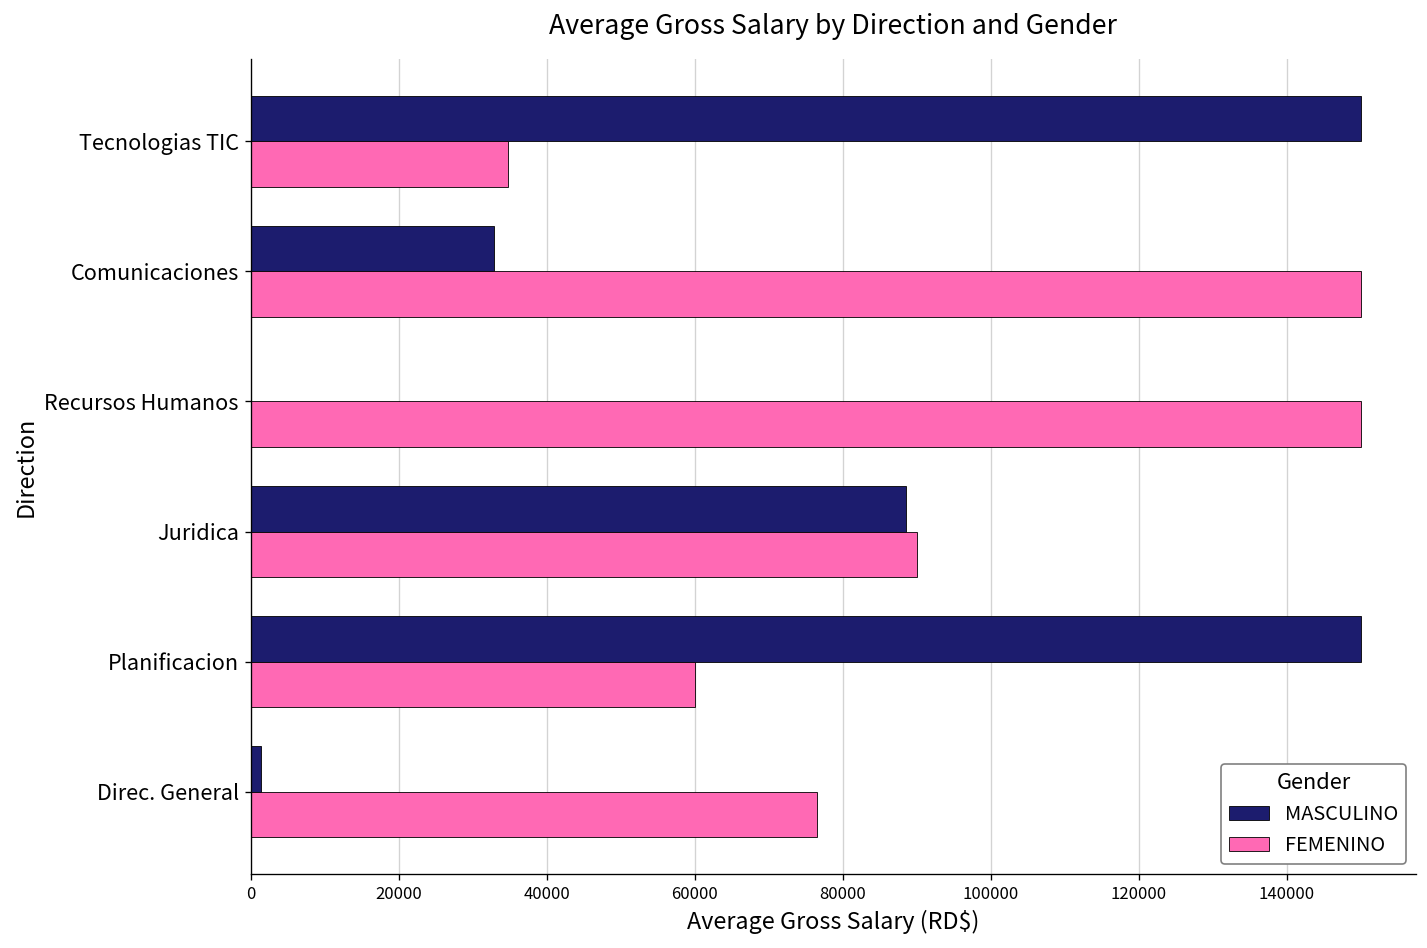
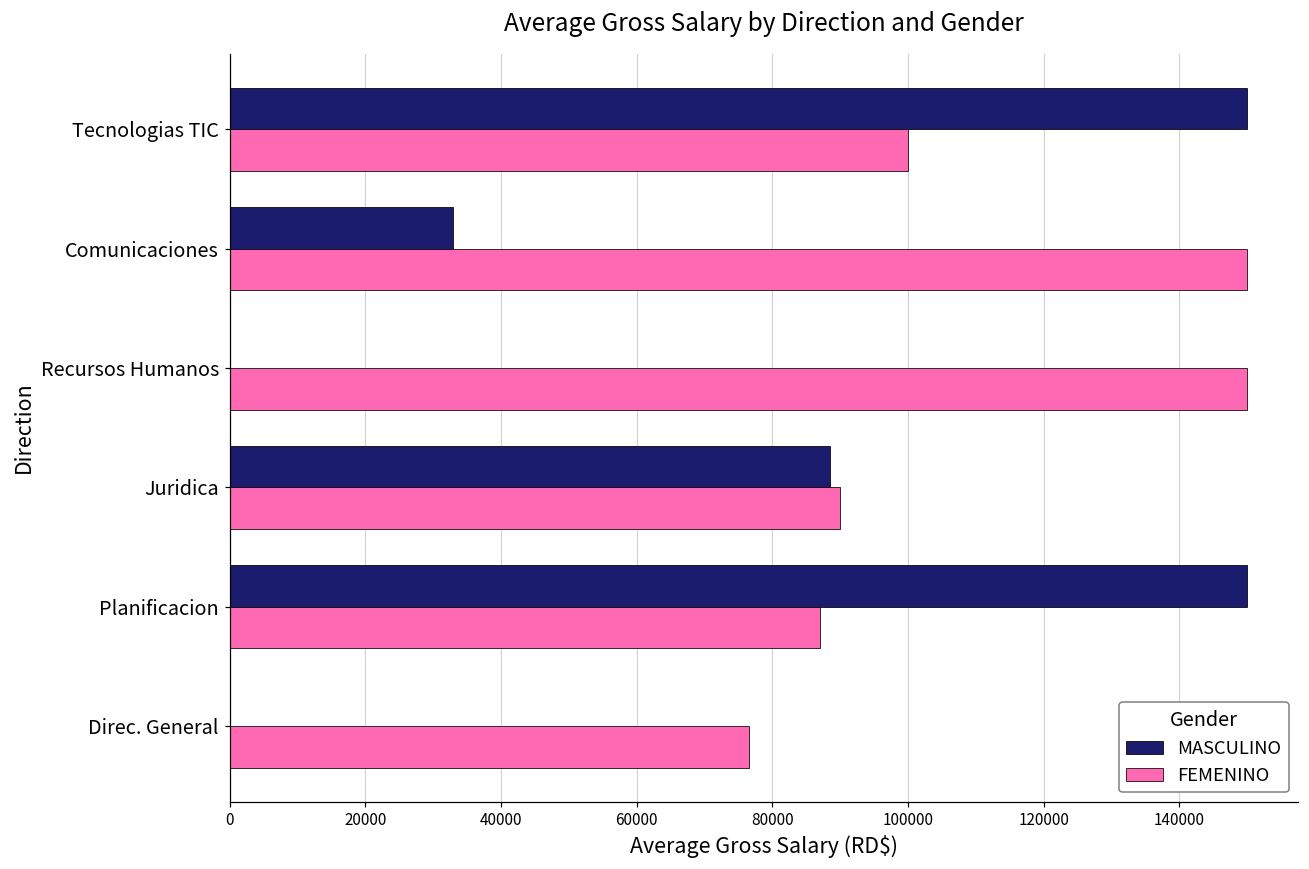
FEMENINO, Tecnologias TIC: 35000 -> 100000
FEMENINO, Planificacion: 60000 -> 87000
MASCULINO, Direc. General: 1000 -> 0
